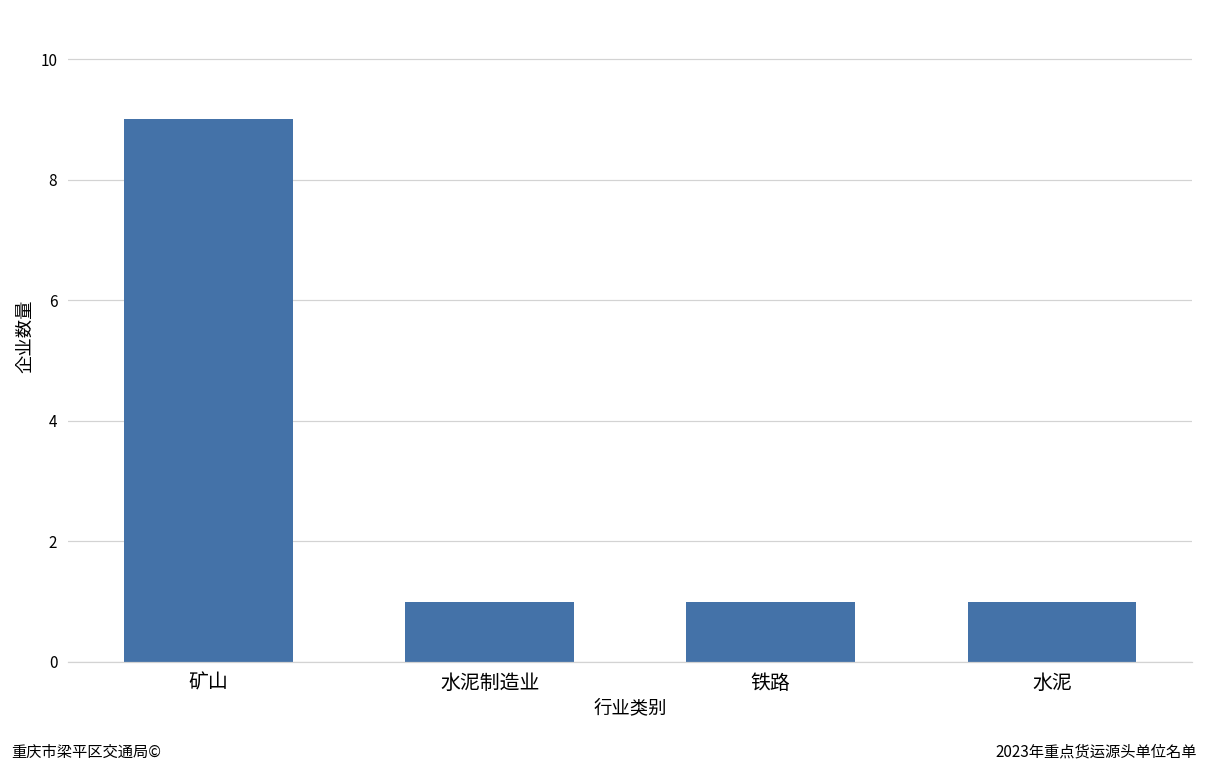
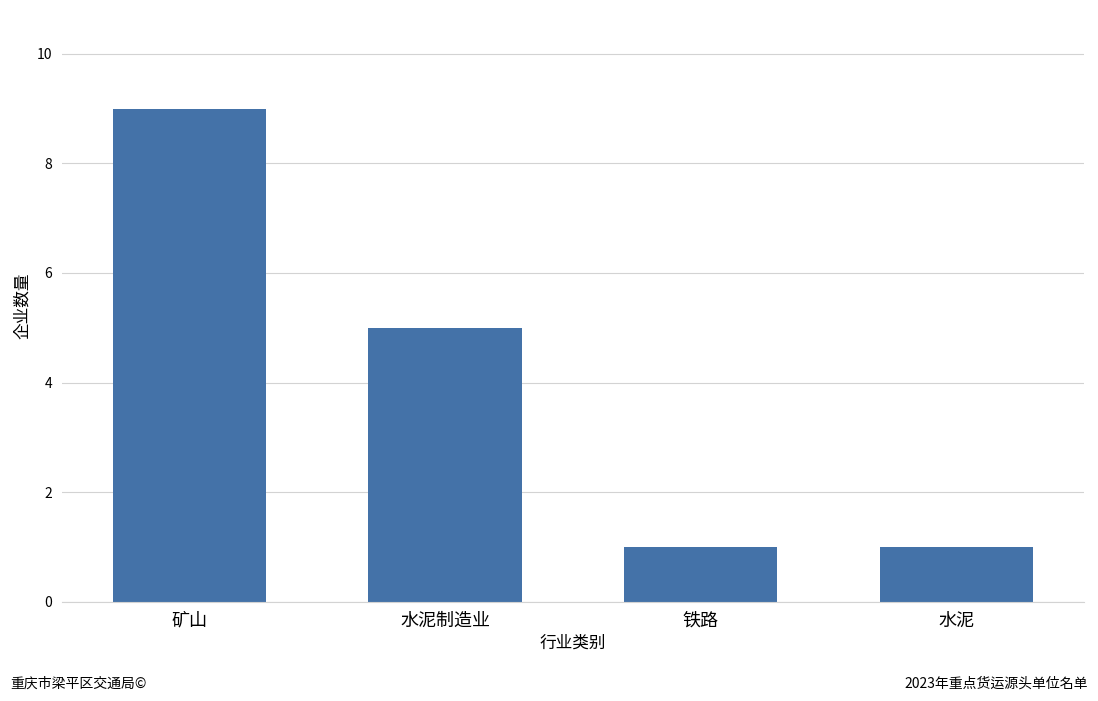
水泥制造业: 1 -> 5
